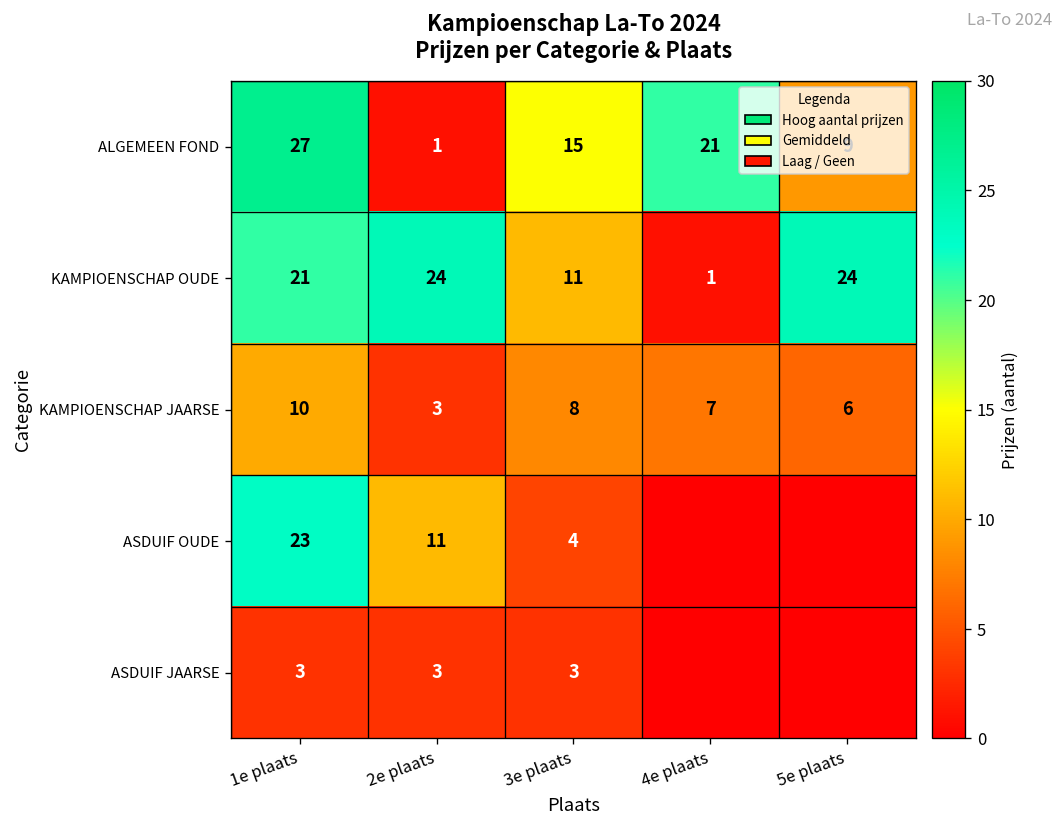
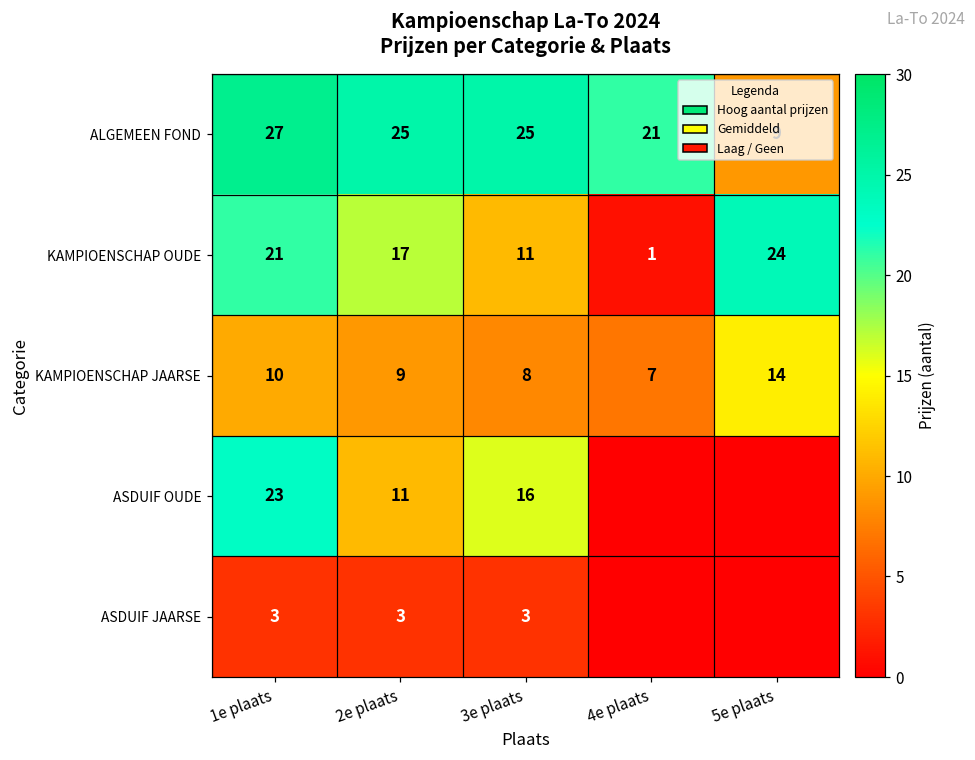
ALGEMEEN FOND, 2e plaats: 1 -> 25
ALGEMEEN FOND, 3e plaats: 15 -> 25
KAMPIOENSCHAP OUDE, 2e plaats: 24 -> 17
KAMPIOENSCHAP JAARSE, 2e plaats: 3 -> 9
KAMPIOENSCHAP JAARSE, 5e plaats: 6 -> 14
ASDUIF OUDE, 3e plaats: 4 -> 16
